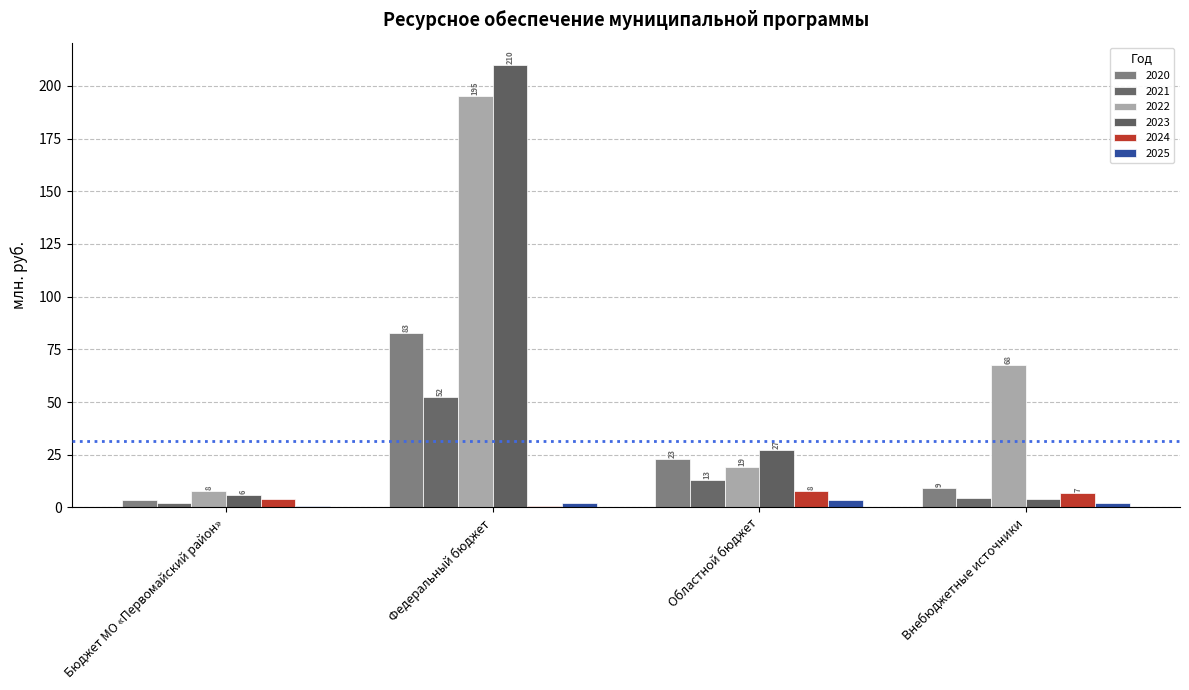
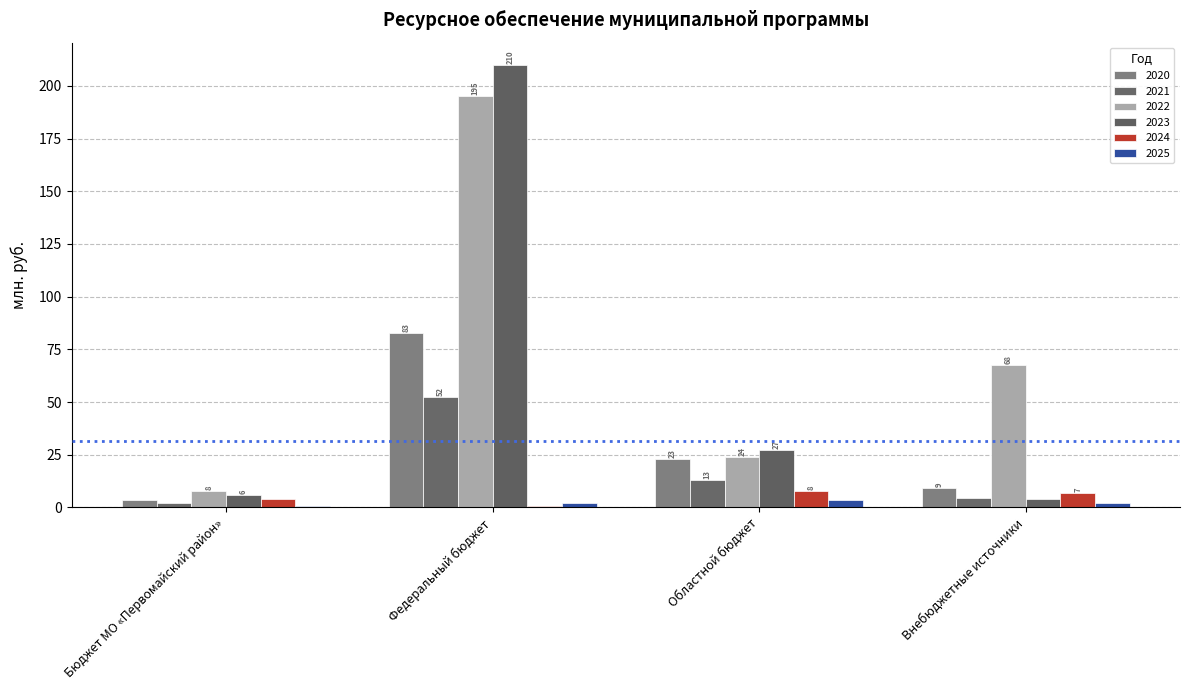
2022, Областной бюджет: 19 -> 24
